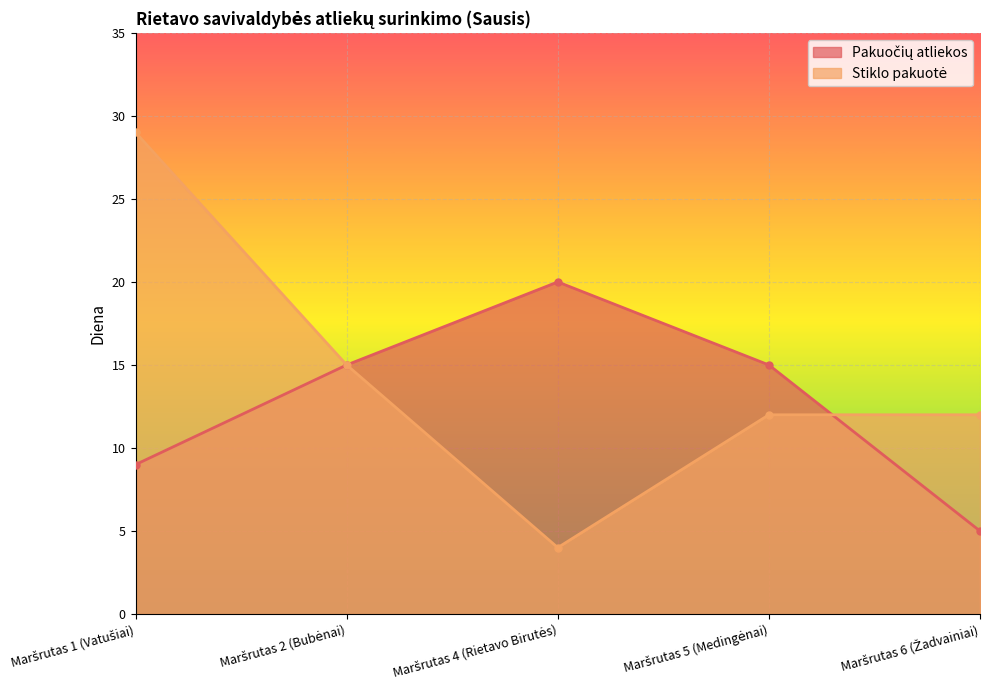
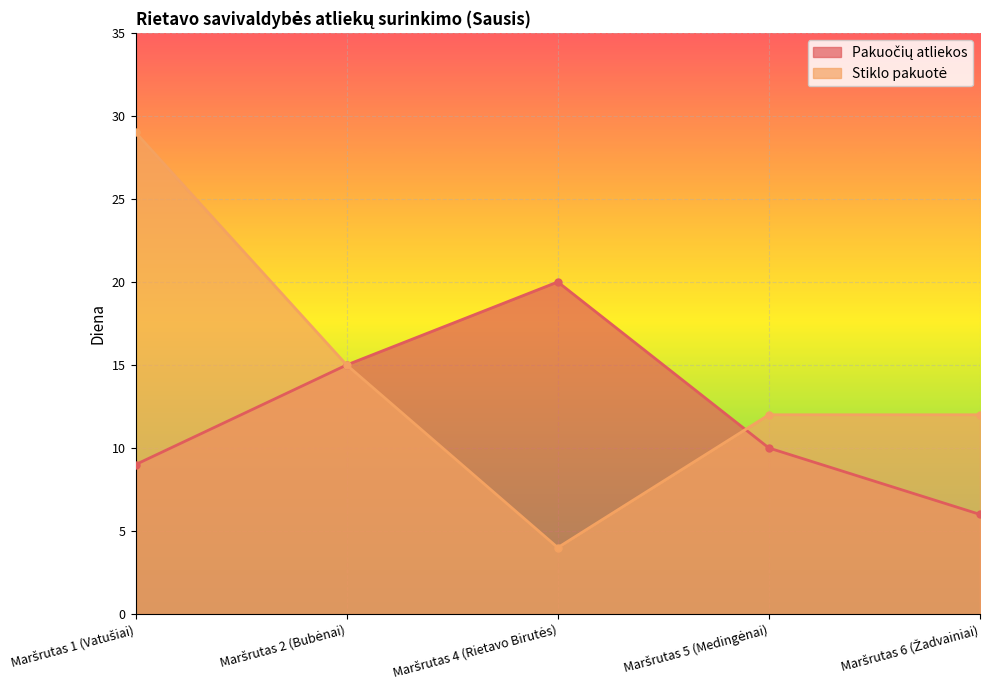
Pakuočių atliekos, Maršrutas 5 (Medingėnai): 15 -> 10
Pakuočių atliekos, Maršrutas 6 (Žadvainiai): 5 -> 6
